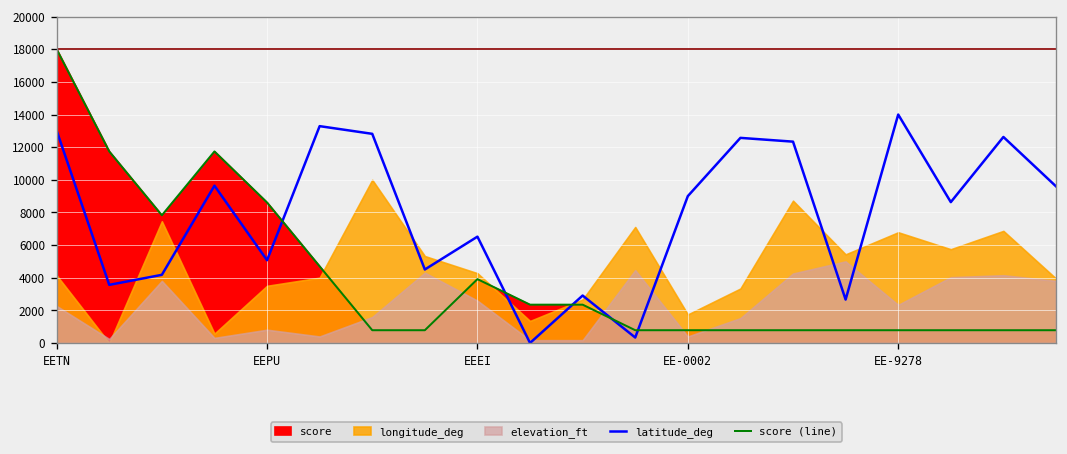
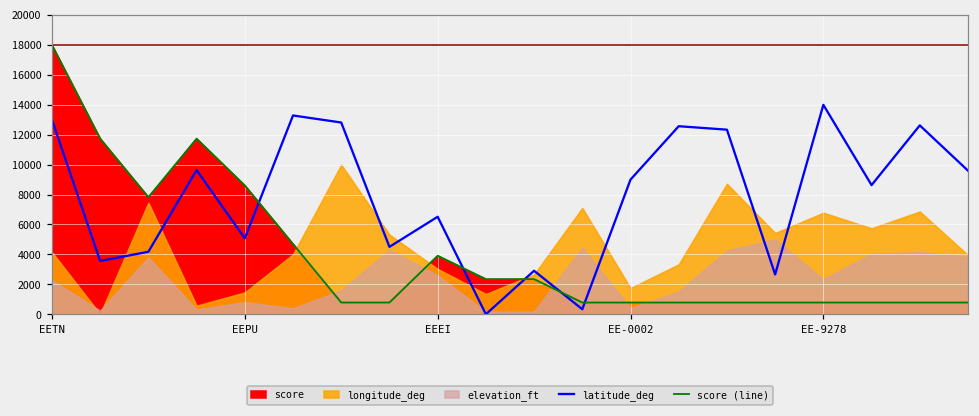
longitude_deg, EEPU: 3500 -> 1500
longitude_deg, EEEI: 4300 -> 3000
